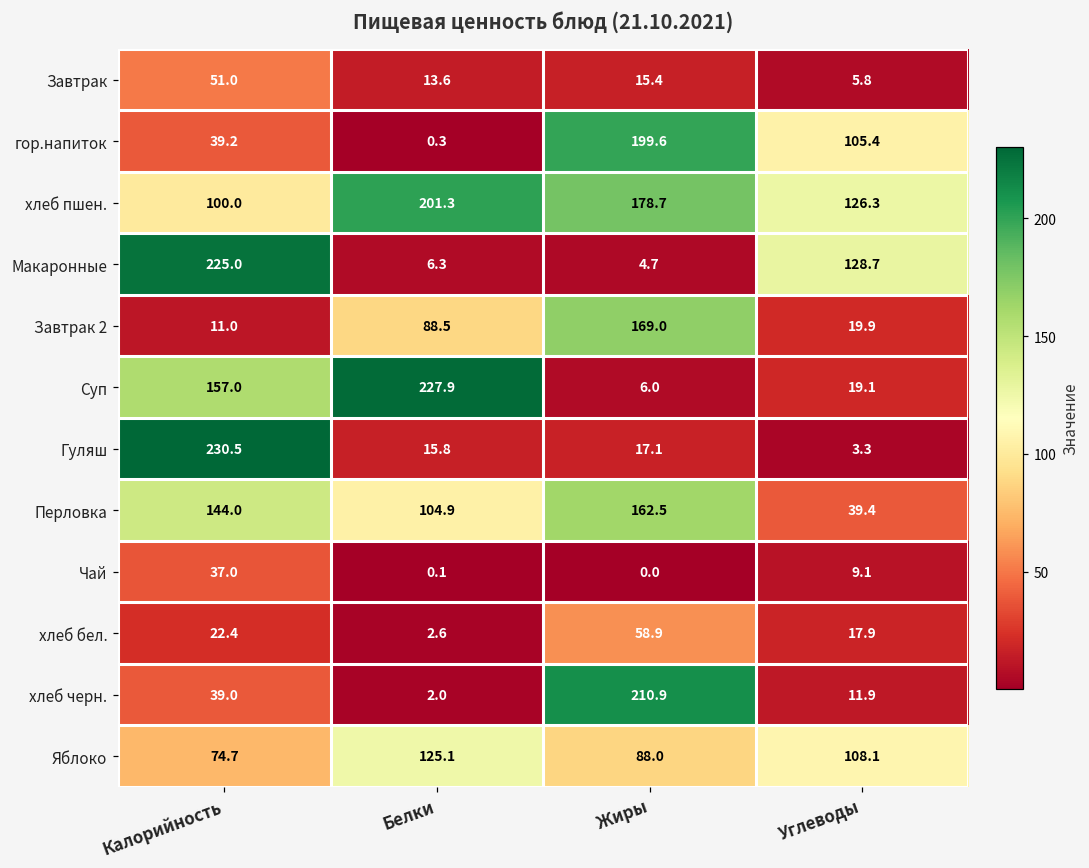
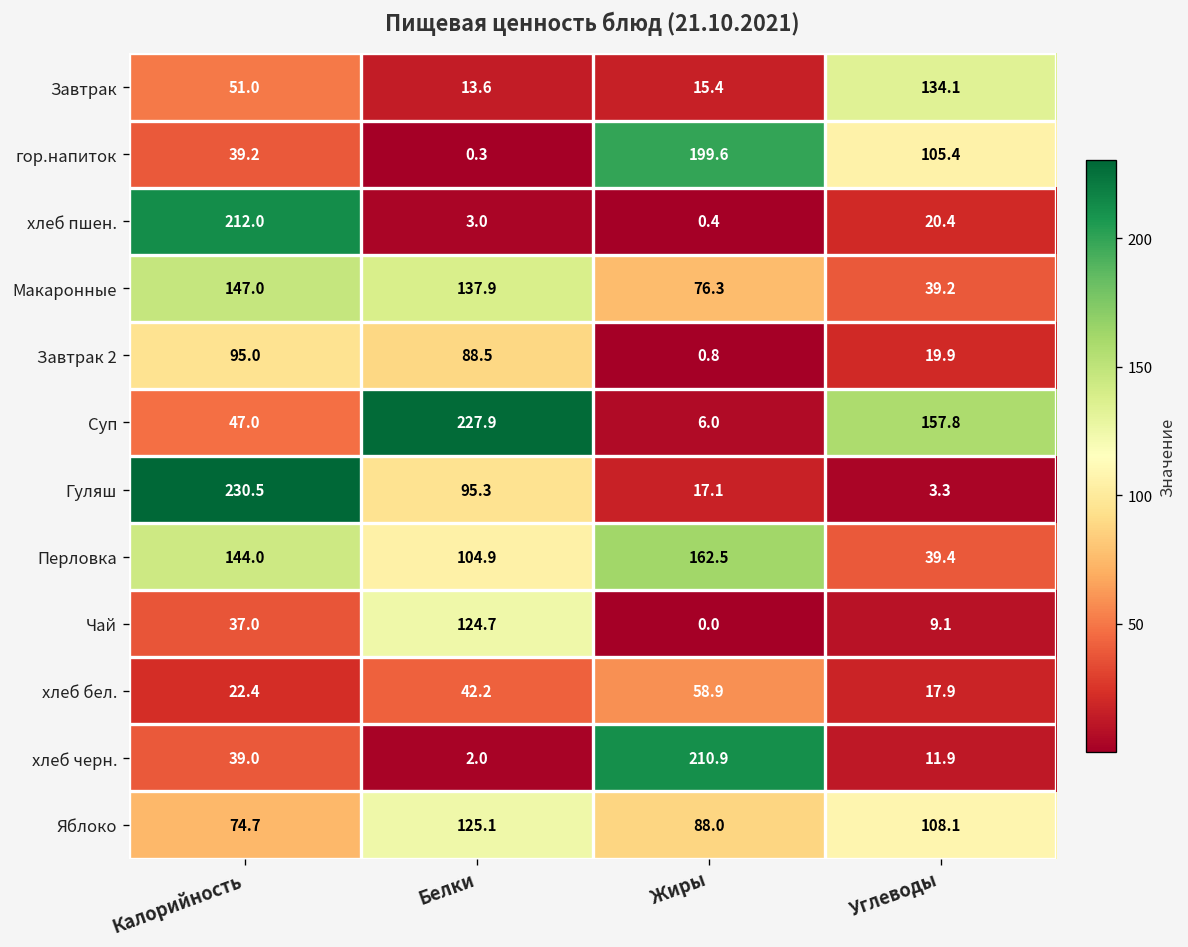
Завтрак, Углеводы: 5.8 -> 134.1
хлеб пшен., Калорийность: 100.0 -> 212.0
хлеб пшен., Белки: 201.3 -> 3.0
хлеб пшен., Жиры: 178.7 -> 0.4
хлеб пшен., Углеводы: 126.3 -> 20.4
Макаронные, Калорийность: 225.0 -> 147.0
Макаронные, Белки: 6.3 -> 137.9
Макаронные, Жиры: 4.7 -> 76.3
Макаронные, Углеводы: 128.7 -> 39.2
Завтрак 2, Калорийность: 11.0 -> 95.0
Завтрак 2, Жиры: 169.0 -> 0.8
Суп, Калорийность: 157.0 -> 47.0
Суп, Углеводы: 19.1 -> 157.8
Гуляш, Белки: 15.8 -> 95.3
Чай, Белки: 0.1 -> 124.7
хлеб бел., Белки: 2.6 -> 42.2
